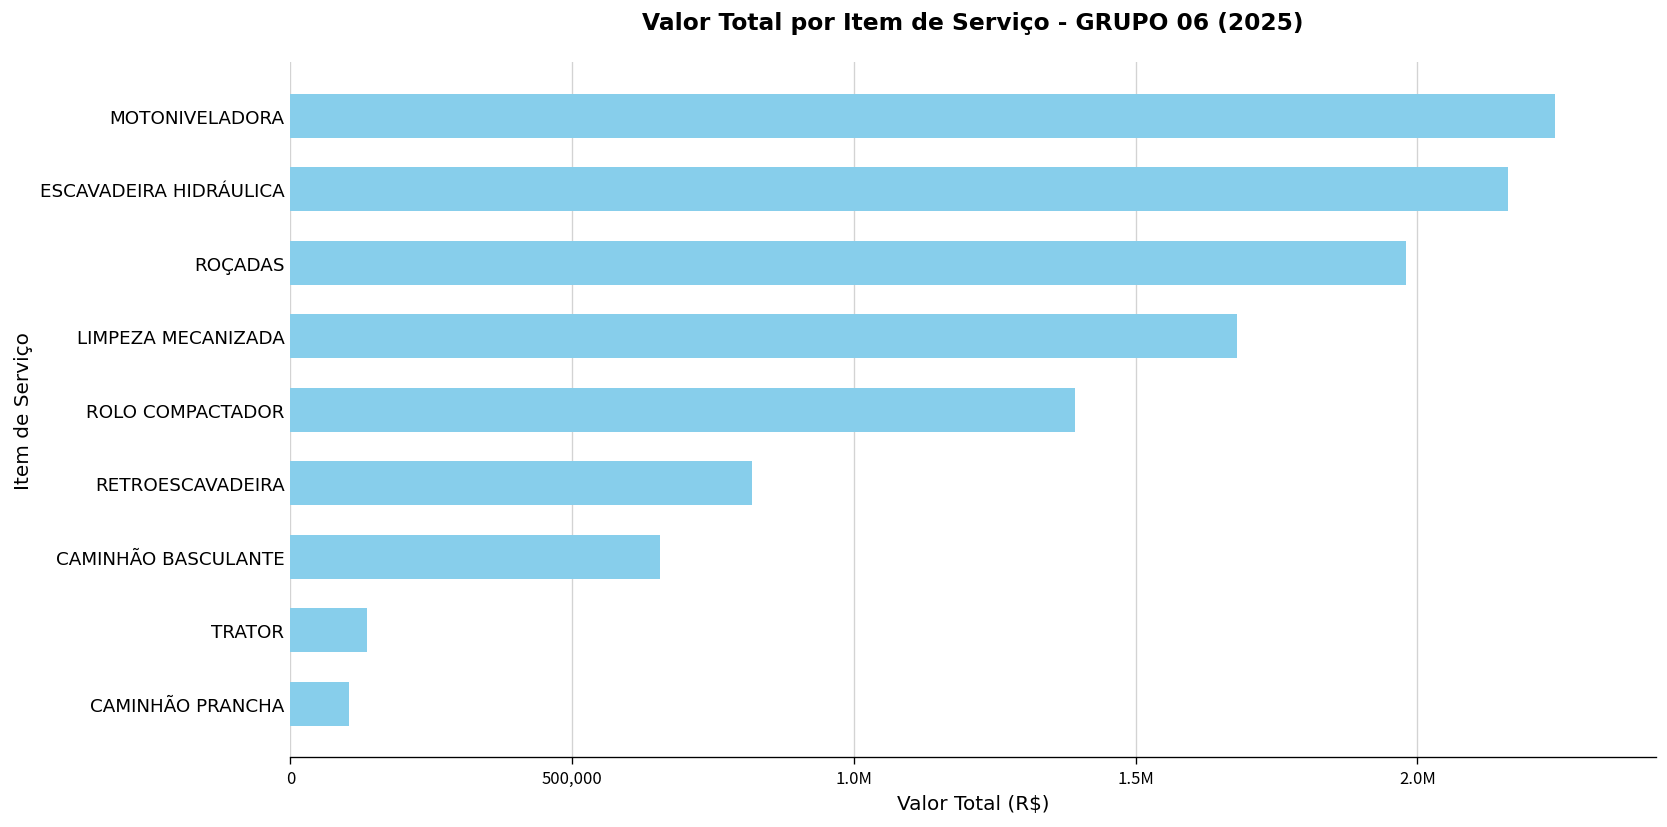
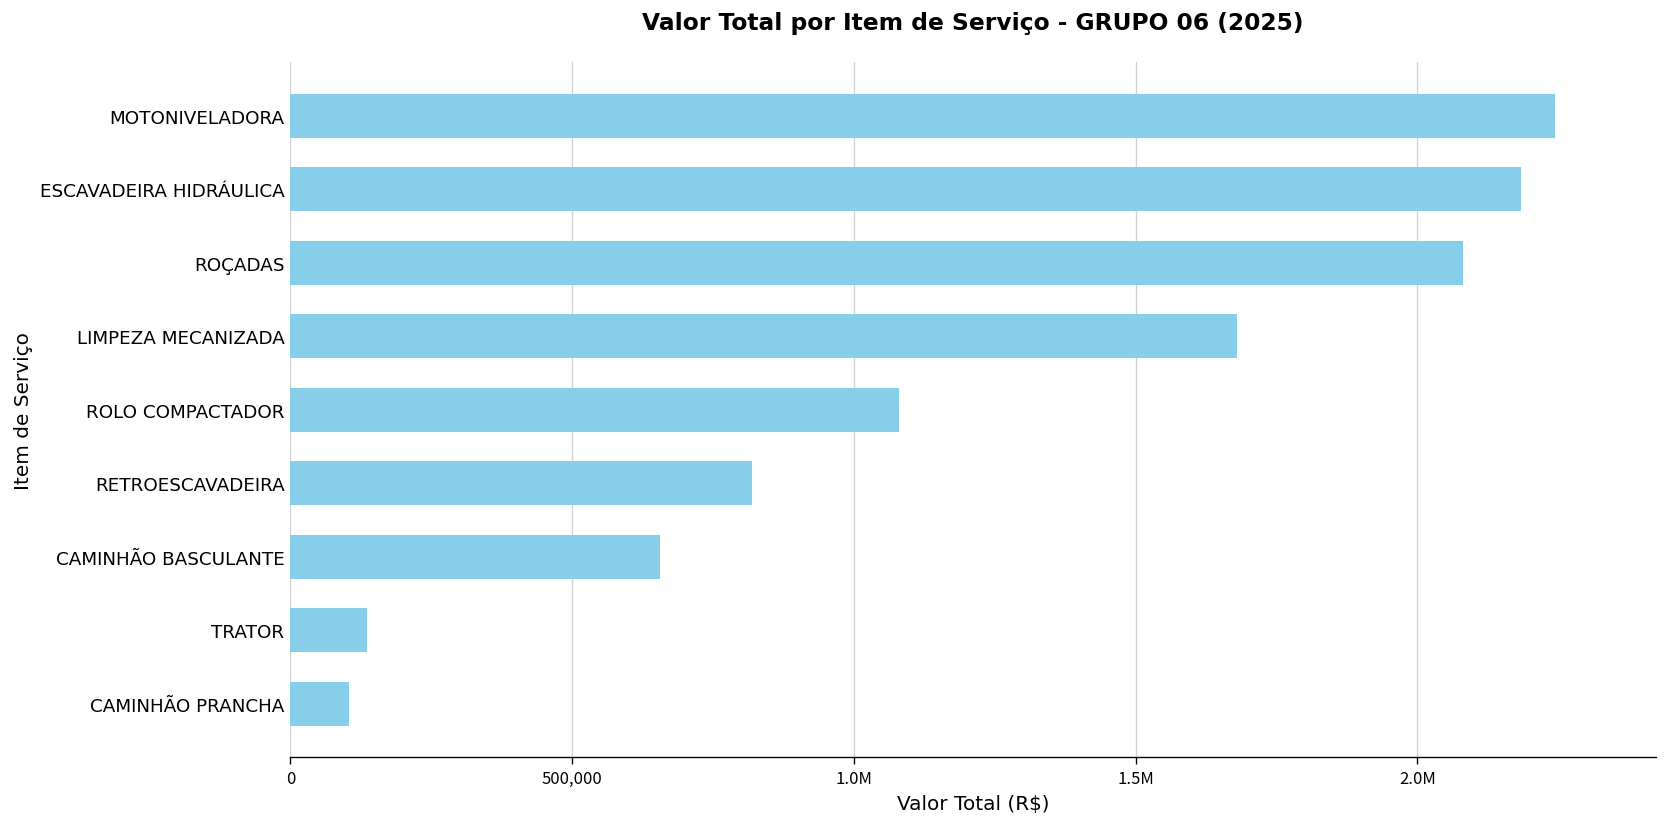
ESCAVADEIRA HIDRÁULICA: 2,160,000 -> 2,180,000
ROÇADAS: 1,980,000 -> 2,080,000
ROLO COMPACTADOR: 1,390,000 -> 1,080,000
